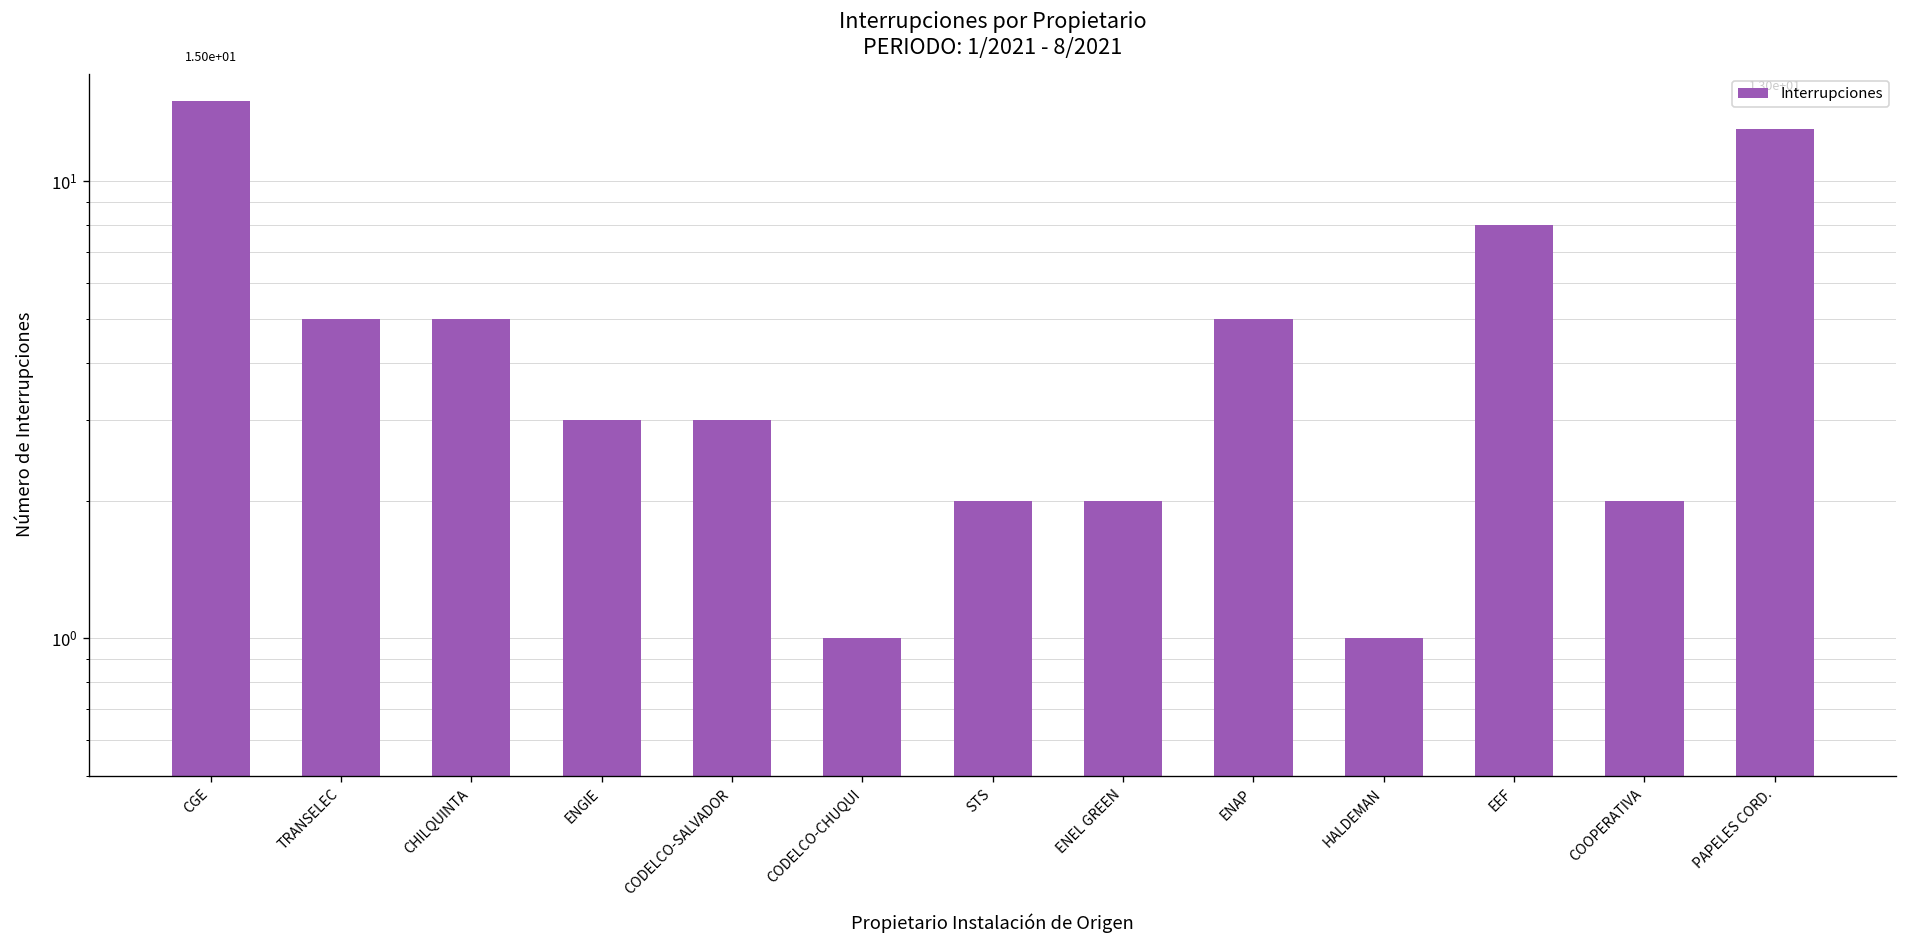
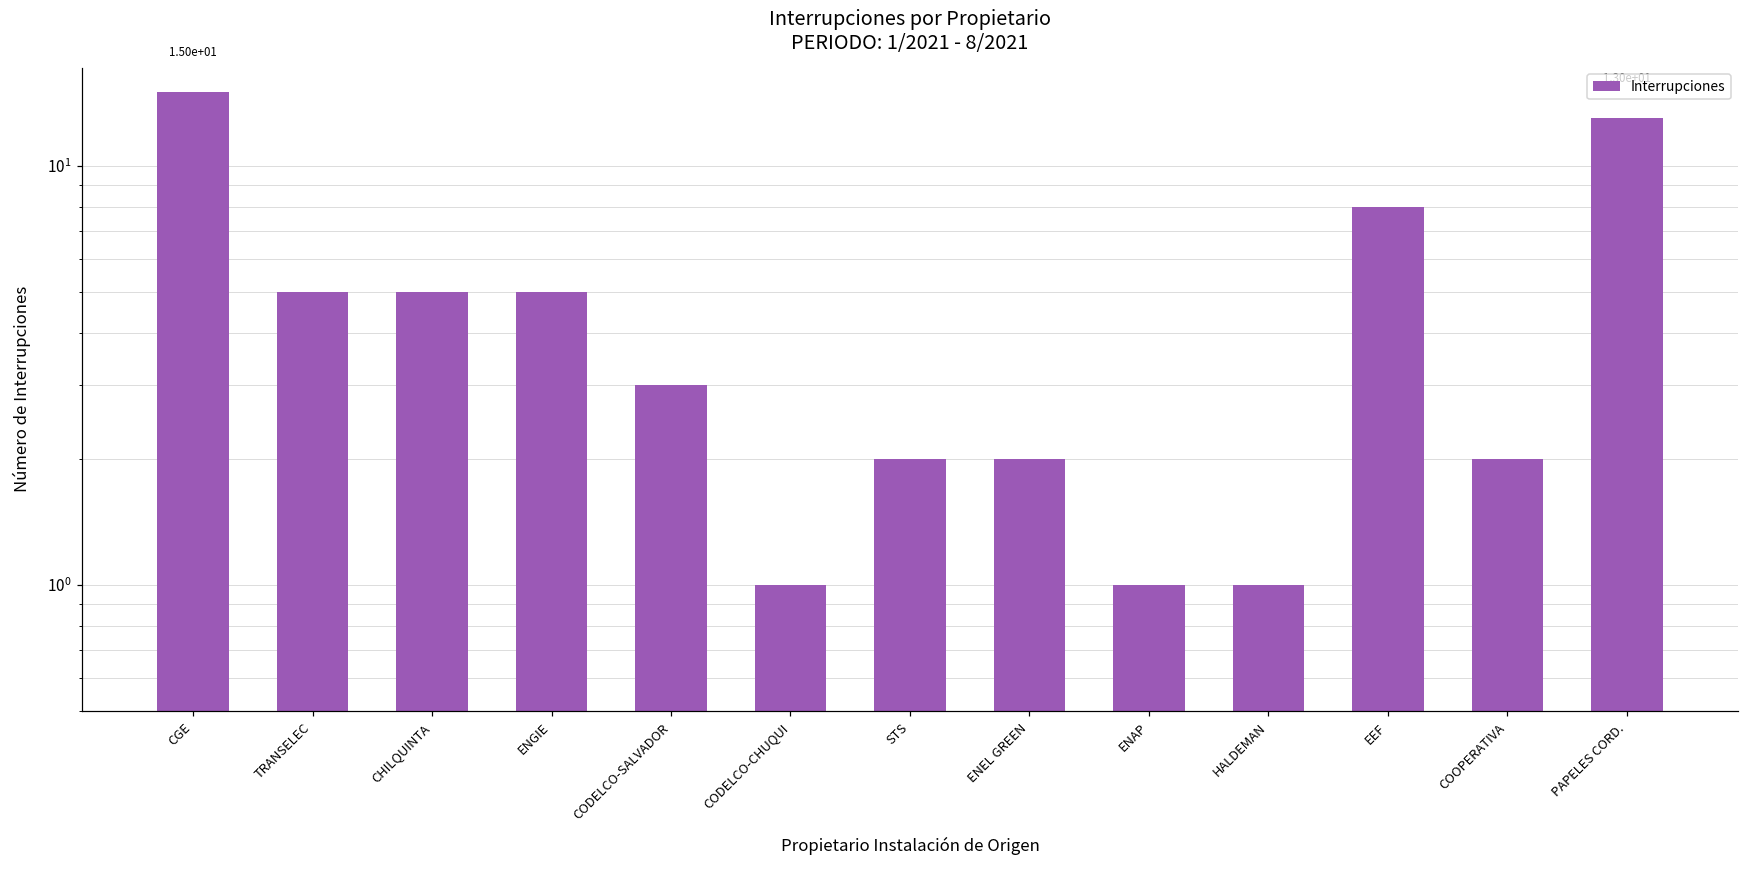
ENGIE: 3 -> 5
ENAP: 5 -> 1
